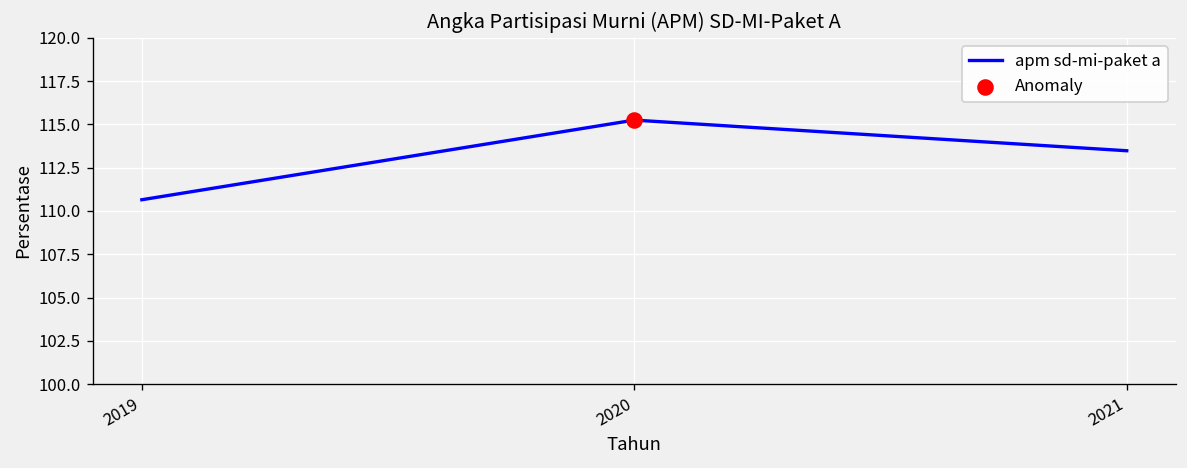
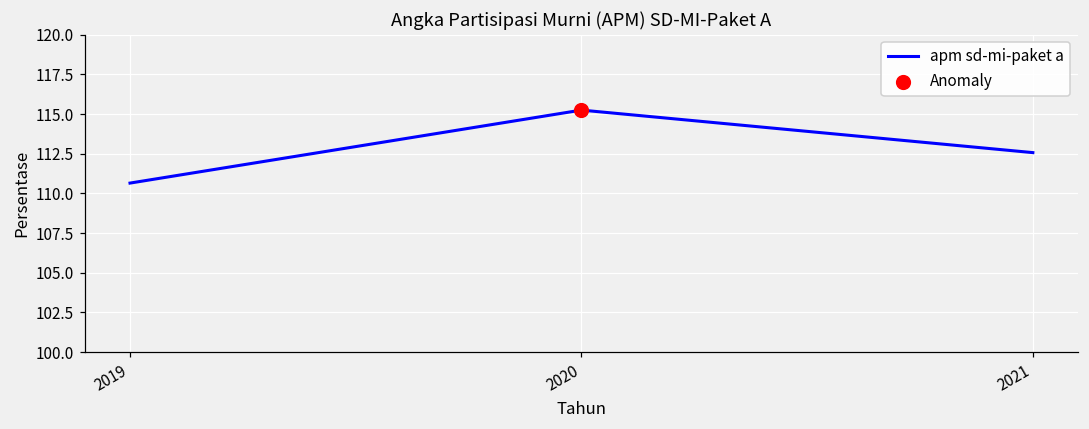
apm sd-mi-paket a, 2021: 113.5 -> 112.6
